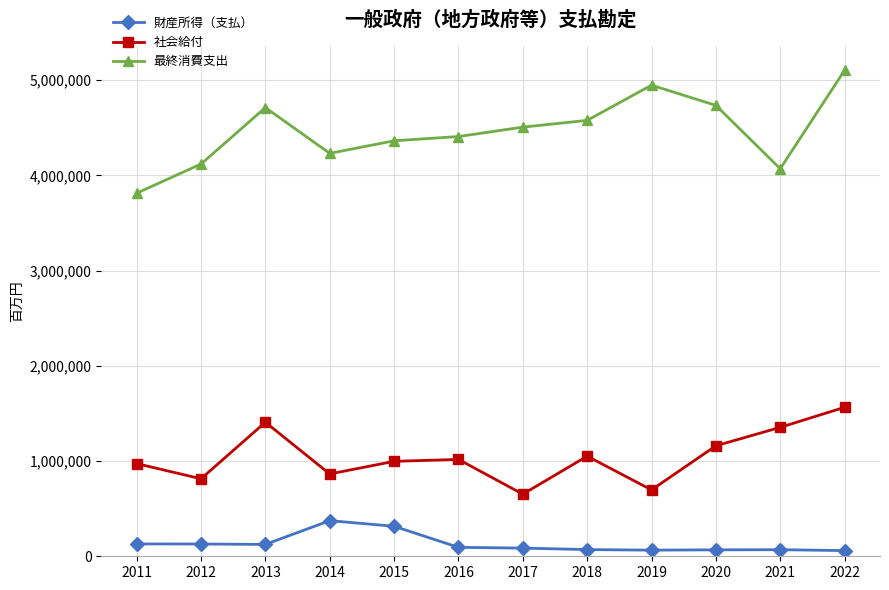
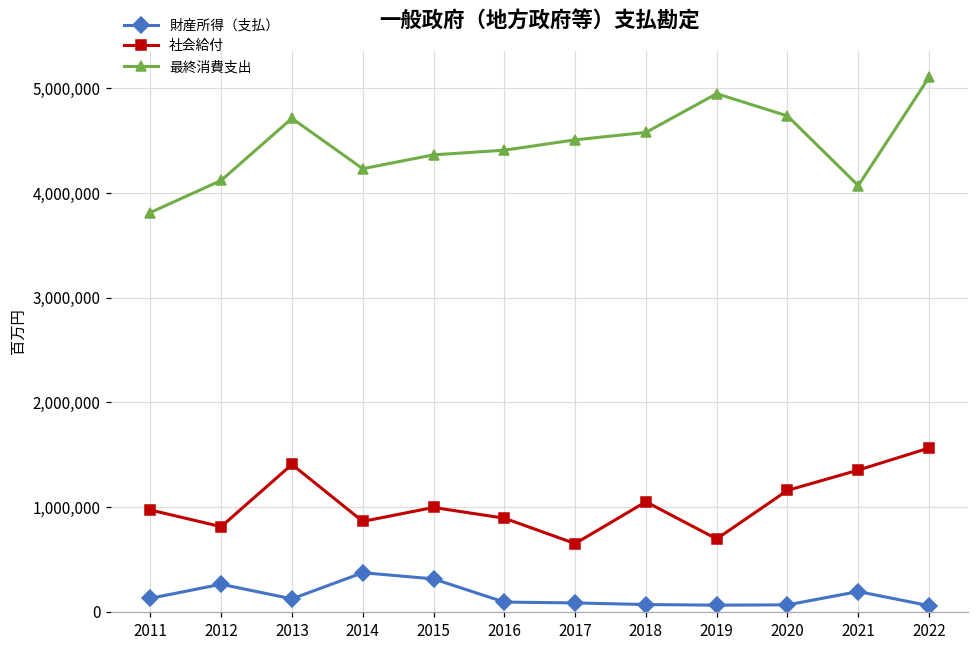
財産所得（支払）, 2012: 100,000 -> 300,000
社会給付, 2016: 1,000,000 -> 900,000
財産所得（支払）, 2021: 100,000 -> 200,000
